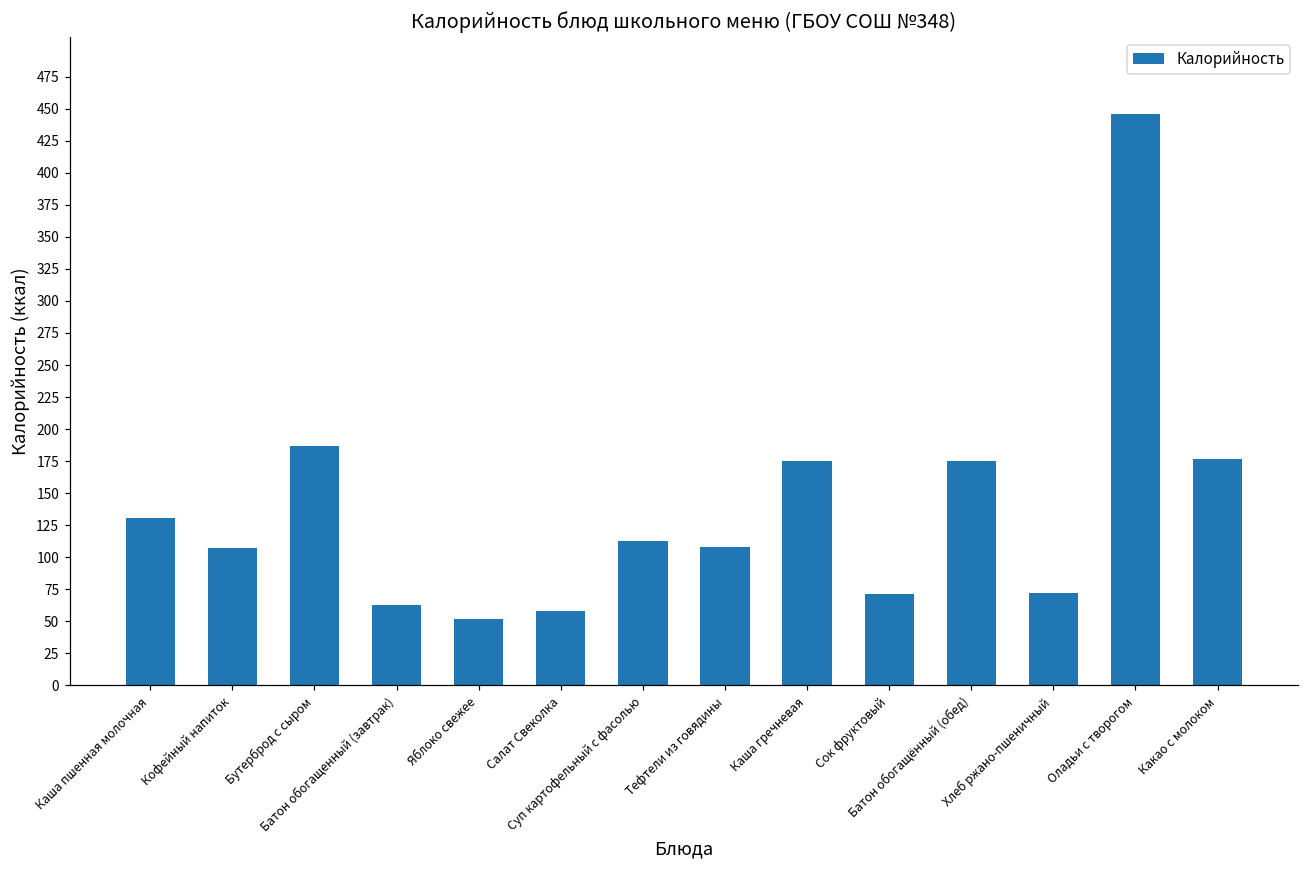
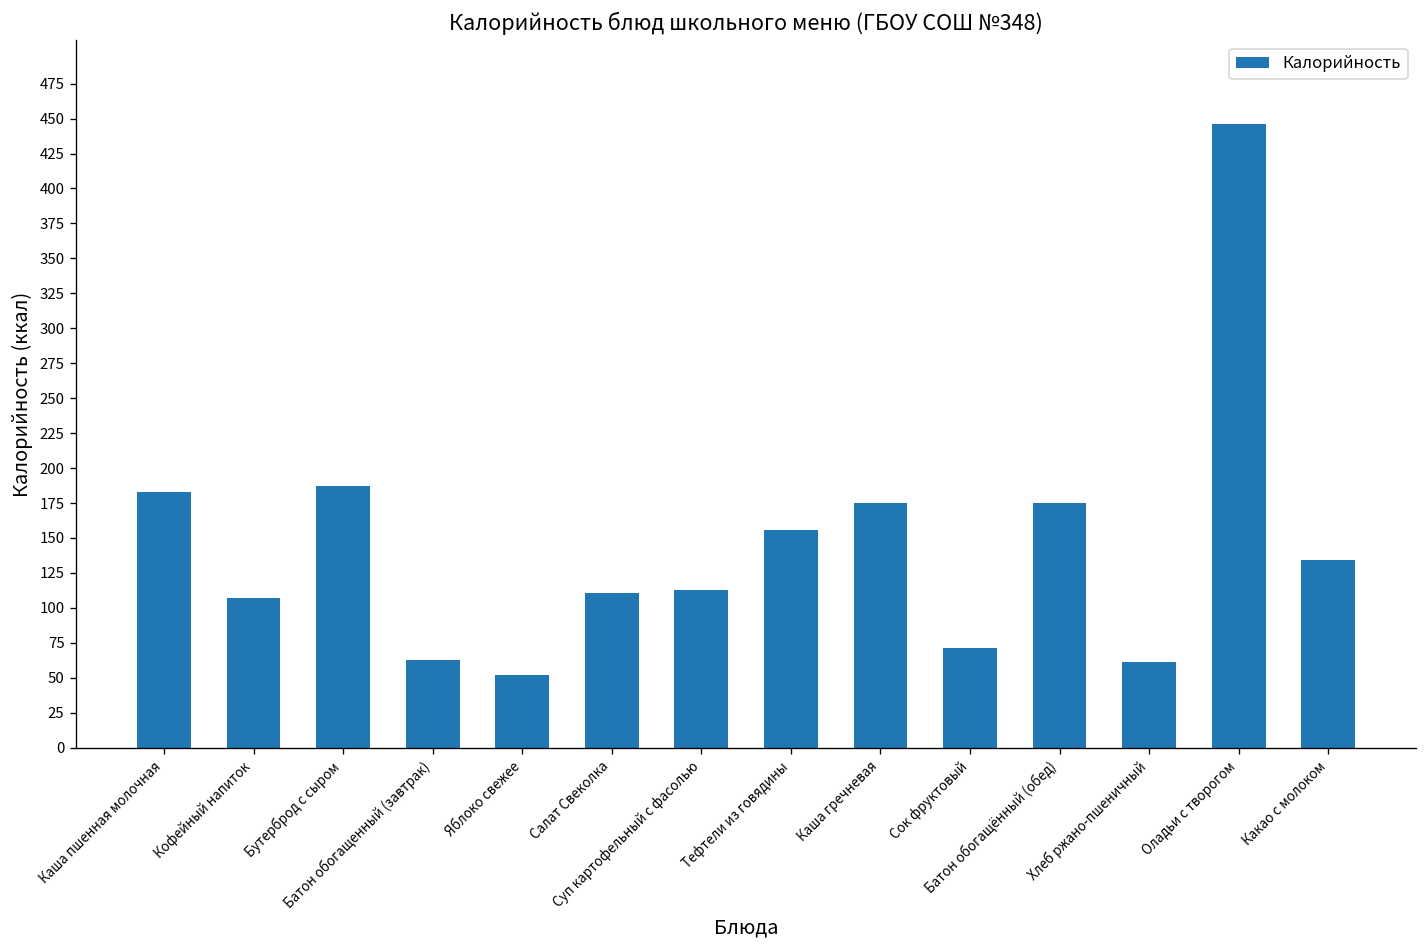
Каша пшенная молочная: 131 -> 183
Салат Свеколка: 58 -> 110
Тефтели из говядины: 108 -> 156
Хлеб ржано-пшеничный: 72 -> 61
Какао с молоком: 177 -> 134
